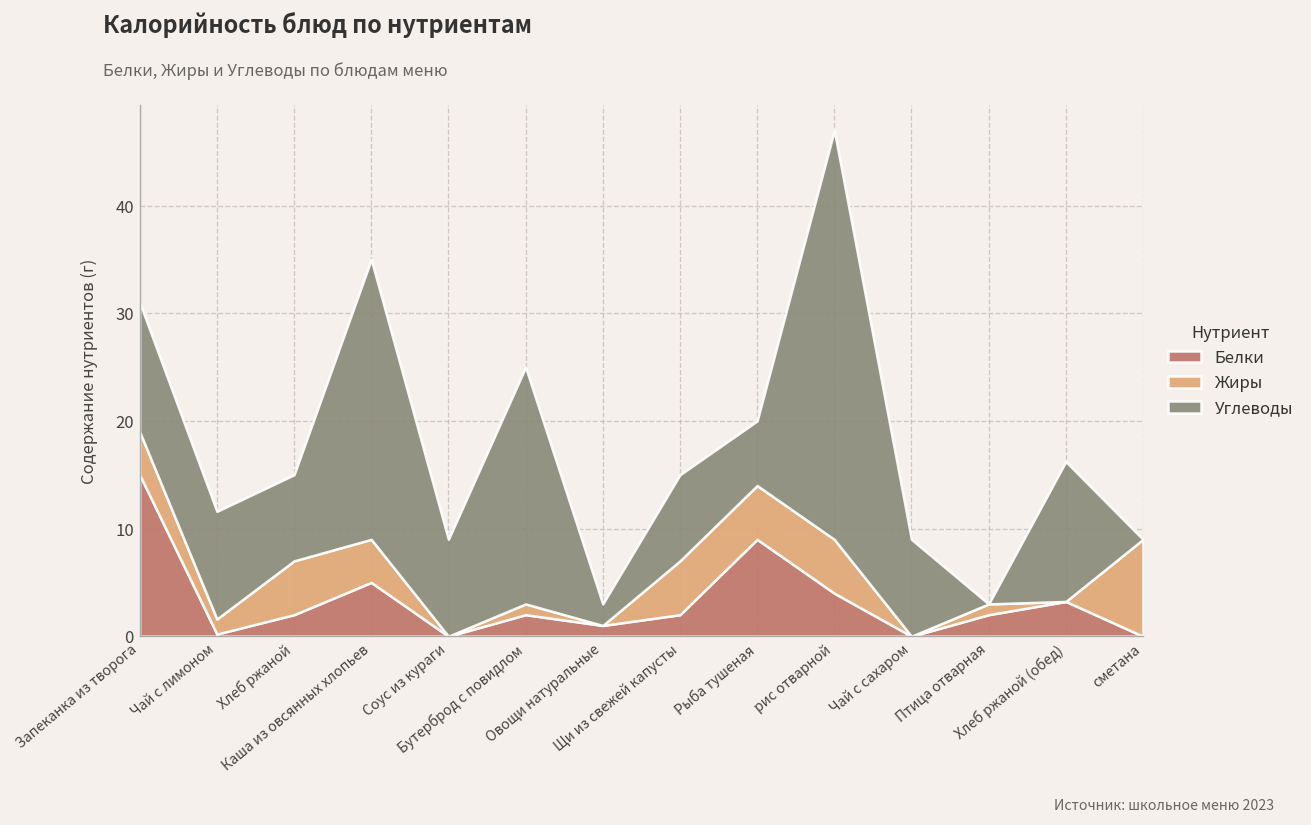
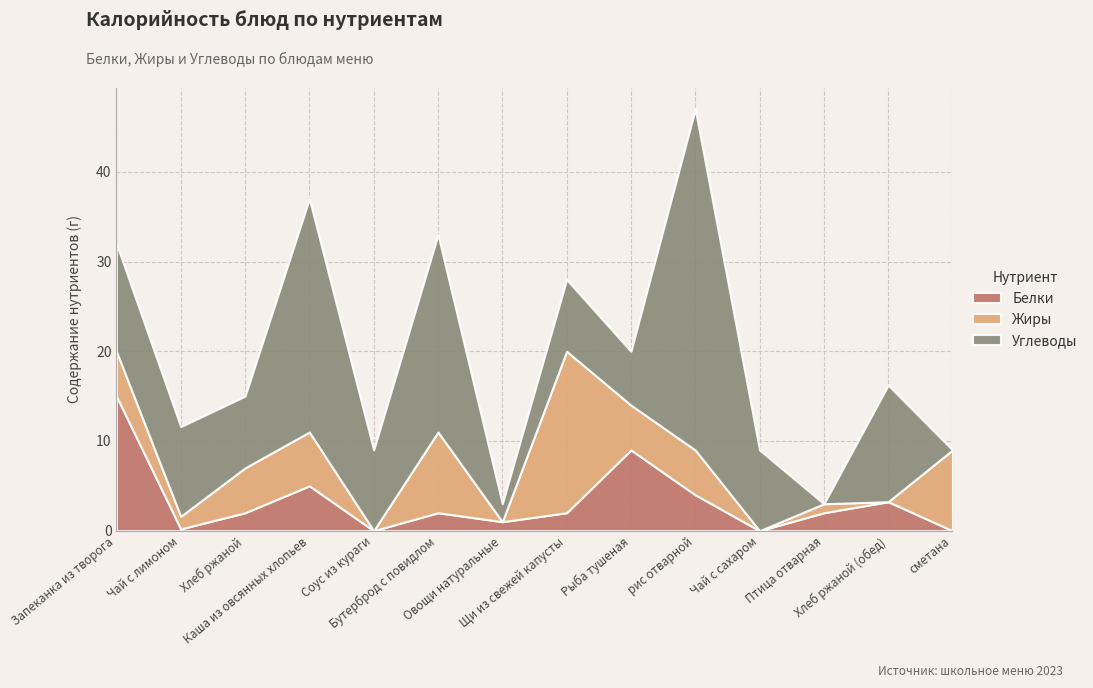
Жиры, Запеканка из творога: 4 -> 5
Жиры, Каша из овсянных хлопьев: 4 -> 6
Жиры, Бутерброд с повидлом: 1 -> 9
Жиры, Щи из свежей капусты: 5 -> 18
